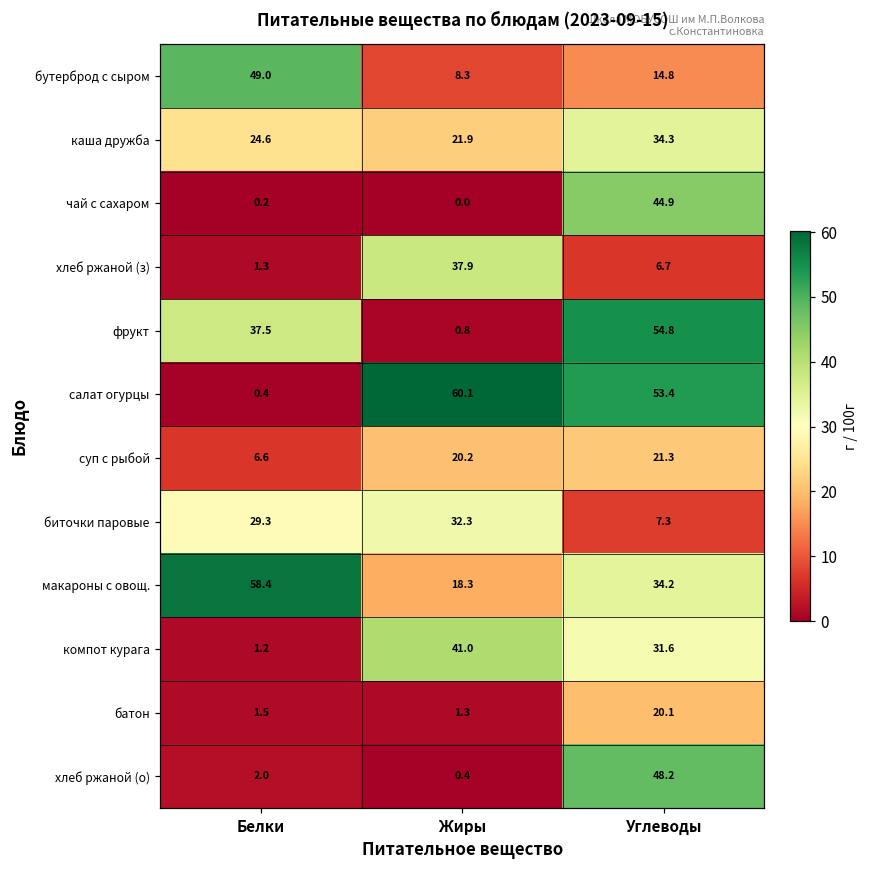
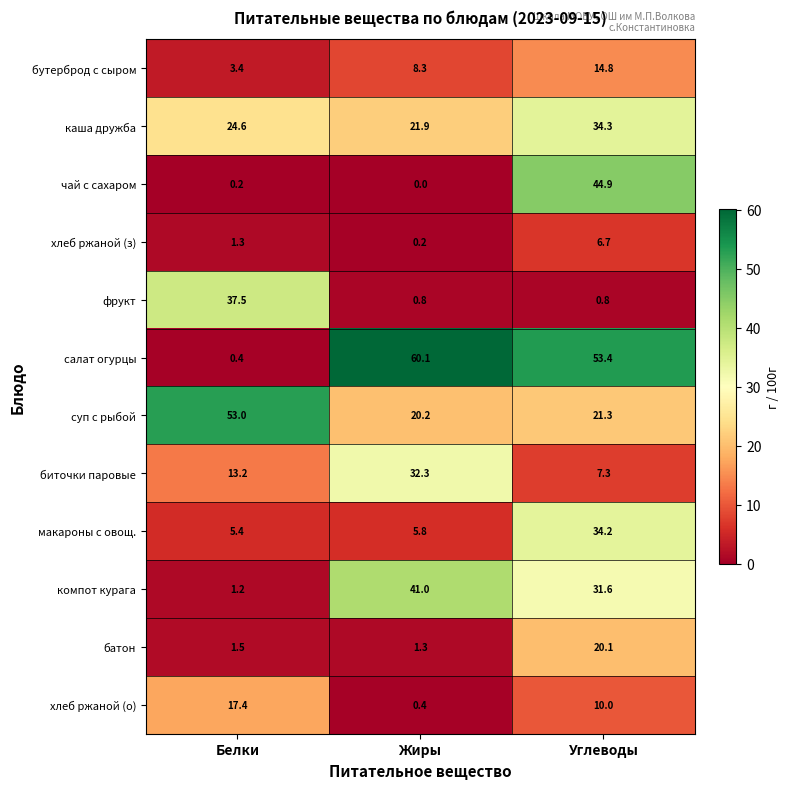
бутерброд с сыром, Белки: 49.0 -> 3.4
хлеб ржаной (з), Жиры: 37.9 -> 0.2
фрукт, Углеводы: 54.8 -> 0.8
суп с рыбой, Белки: 6.6 -> 53.0
биточки паровые, Белки: 29.3 -> 13.2
макароны с овощ., Белки: 58.4 -> 5.4
макароны с овощ., Жиры: 18.3 -> 5.8
хлеб ржаной (о), Белки: 2.0 -> 17.4
хлеб ржаной (о), Углеводы: 48.2 -> 10.0
